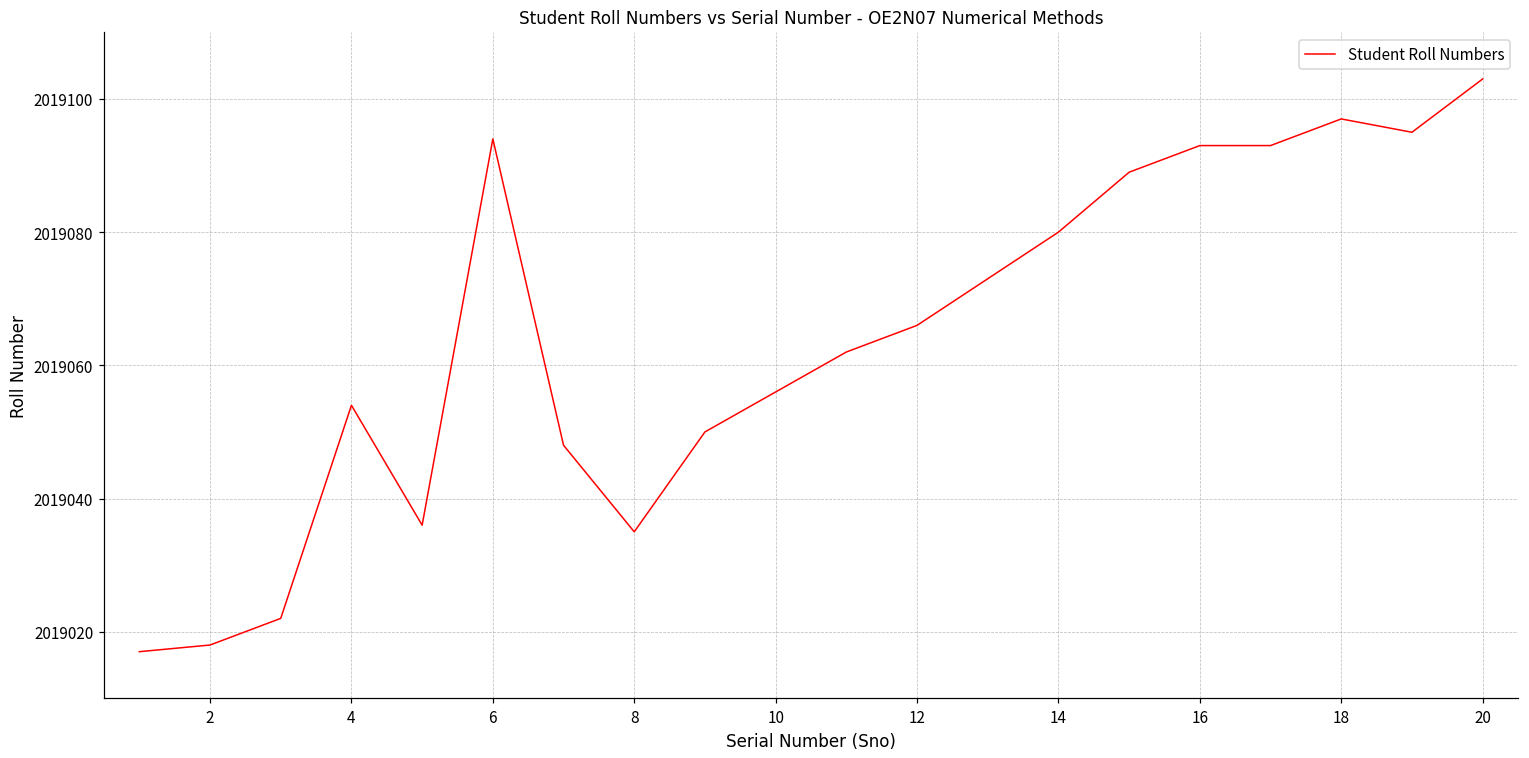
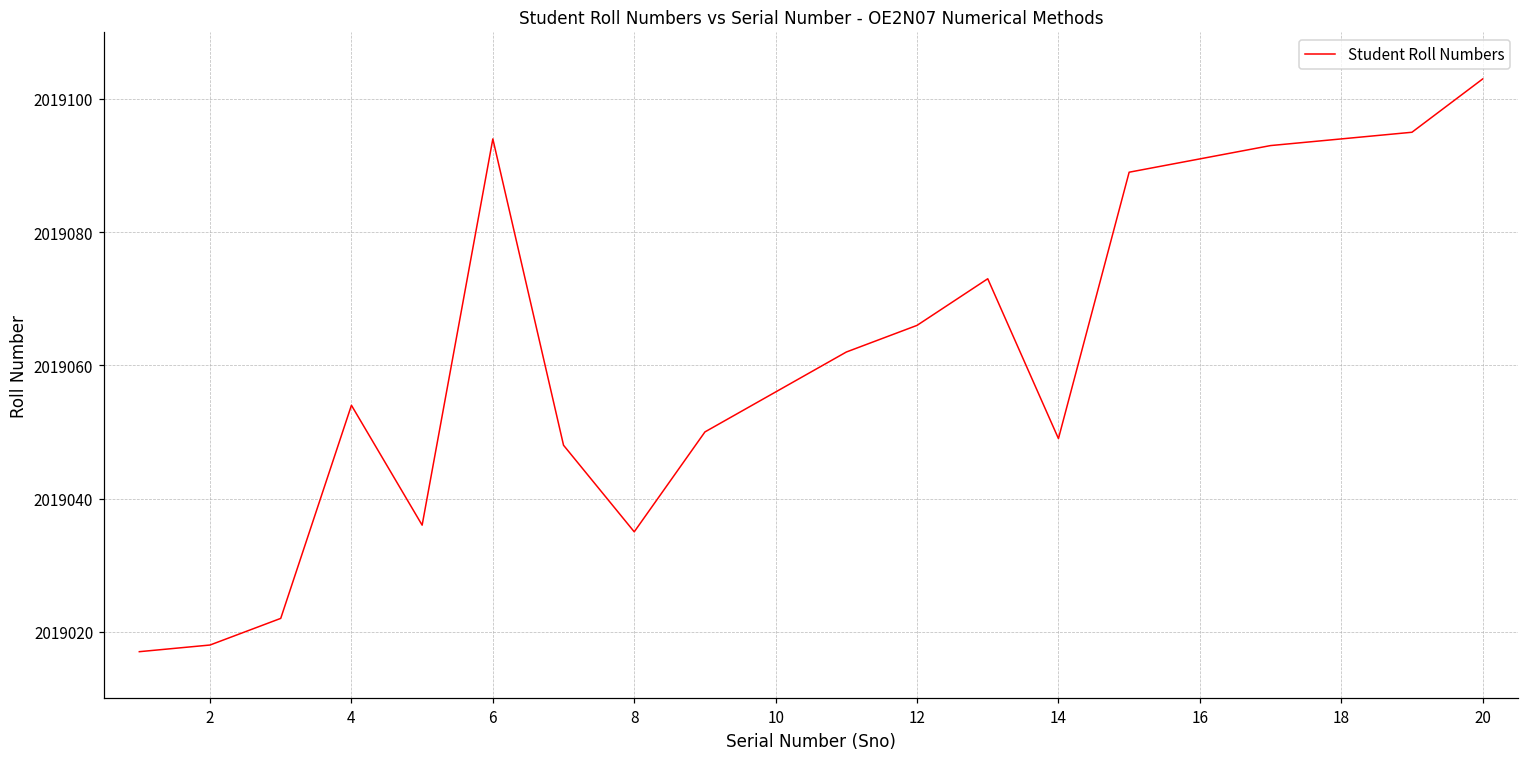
14: 2019080 -> 2019049
16: 2019093 -> 2019091
18: 2019097 -> 2019094
